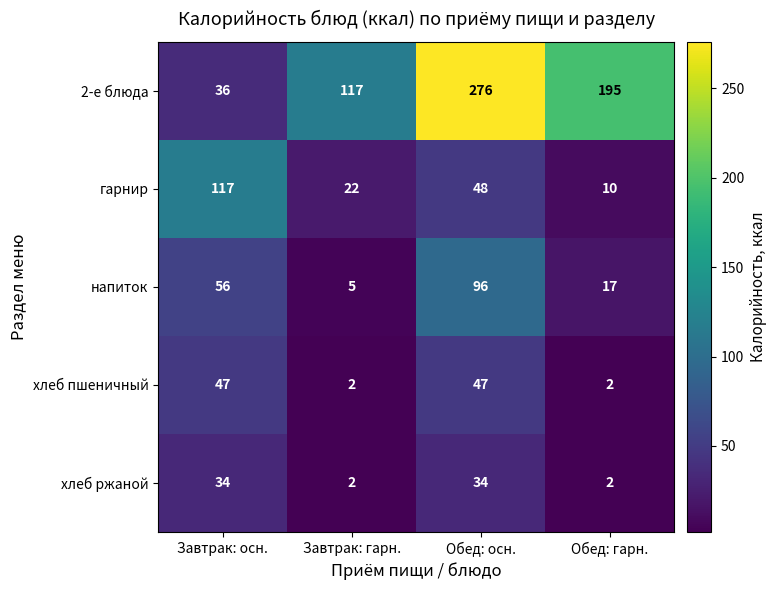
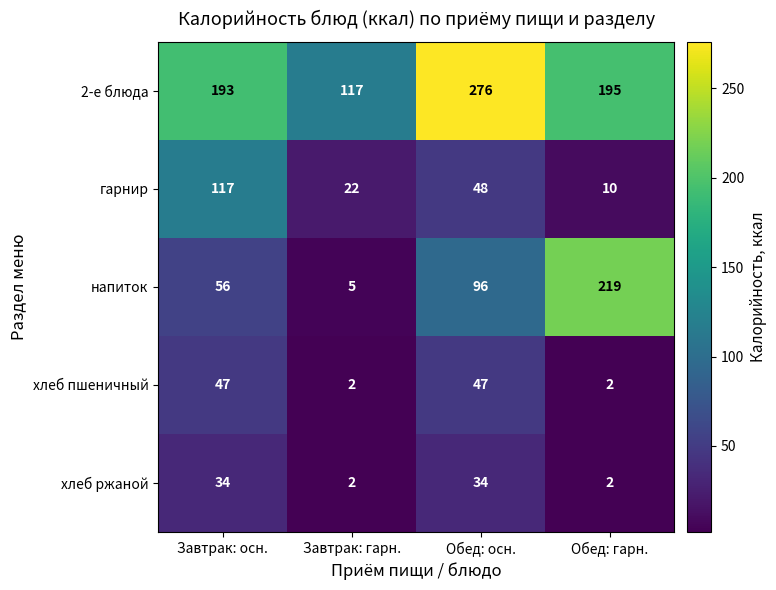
2-е блюда, Завтрак: осн.: 36 -> 193
напиток, Обед: гарн.: 17 -> 219
